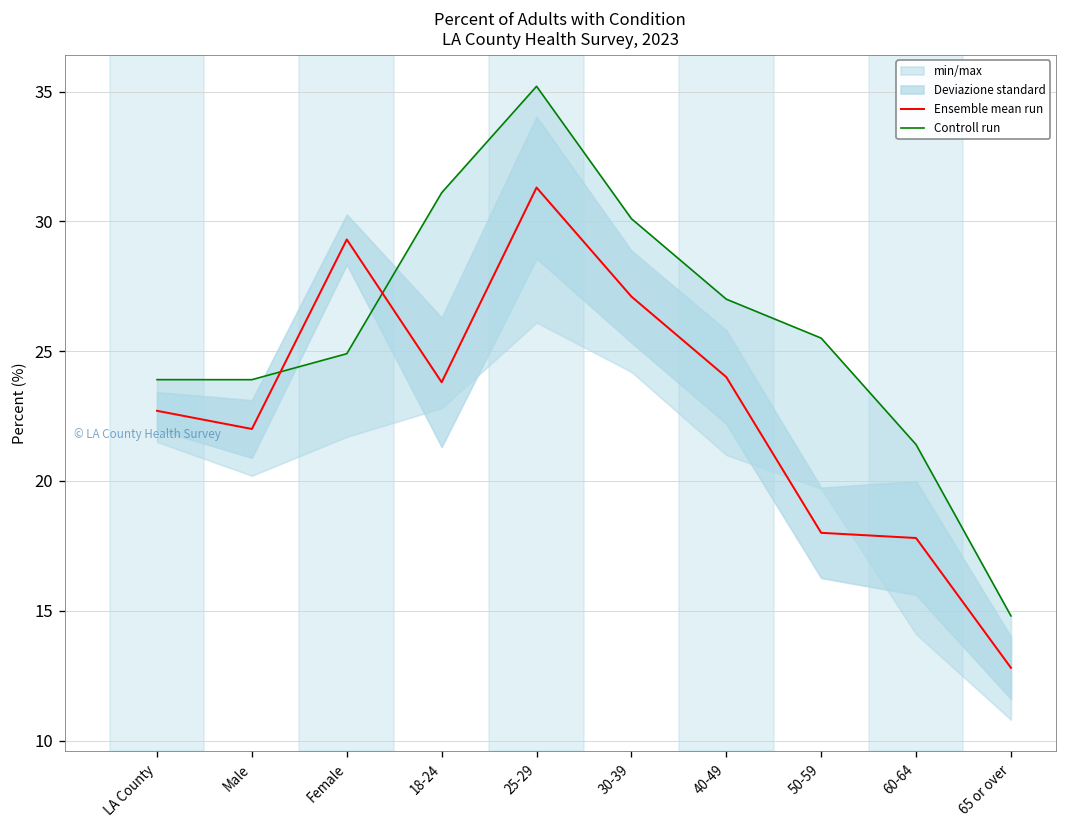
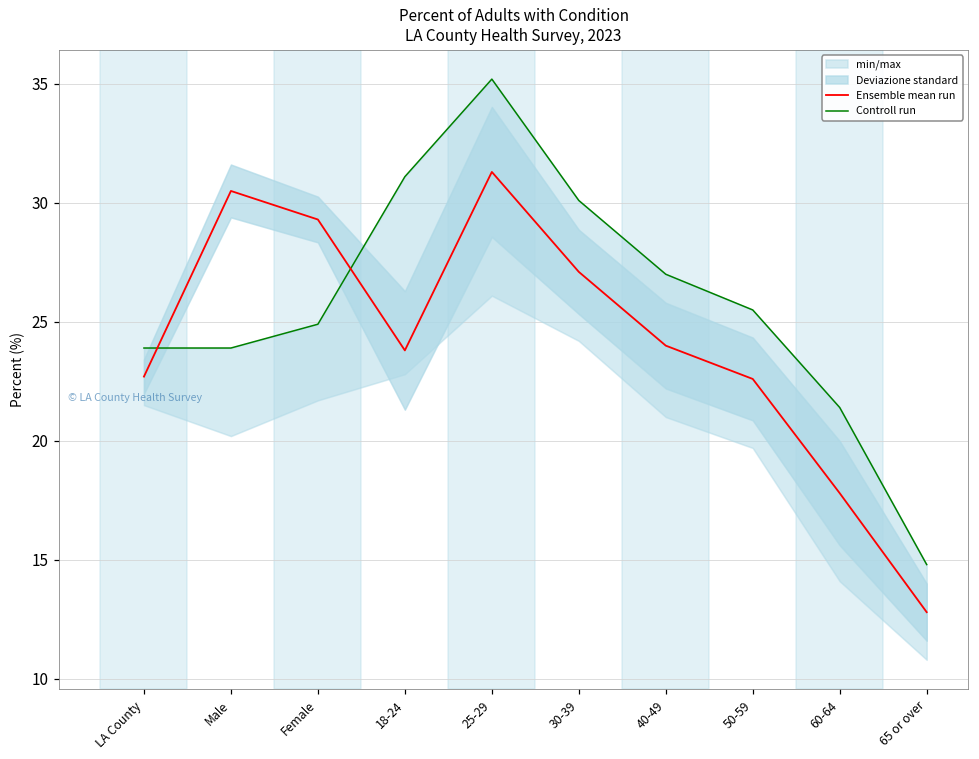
Ensemble mean run, Male: 22.0 -> 30.5
Ensemble mean run, 50-59: 18.0 -> 22.6
